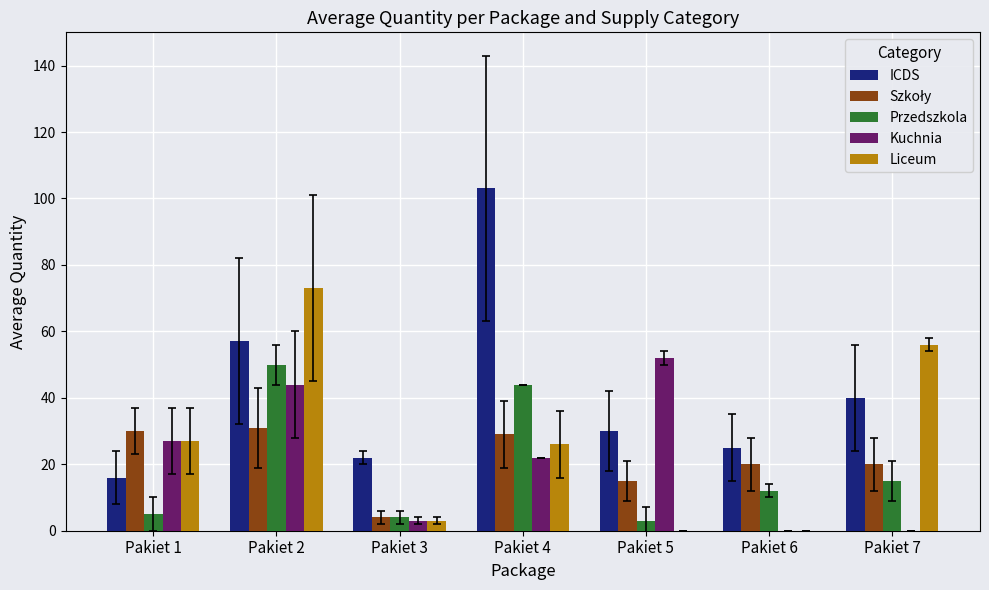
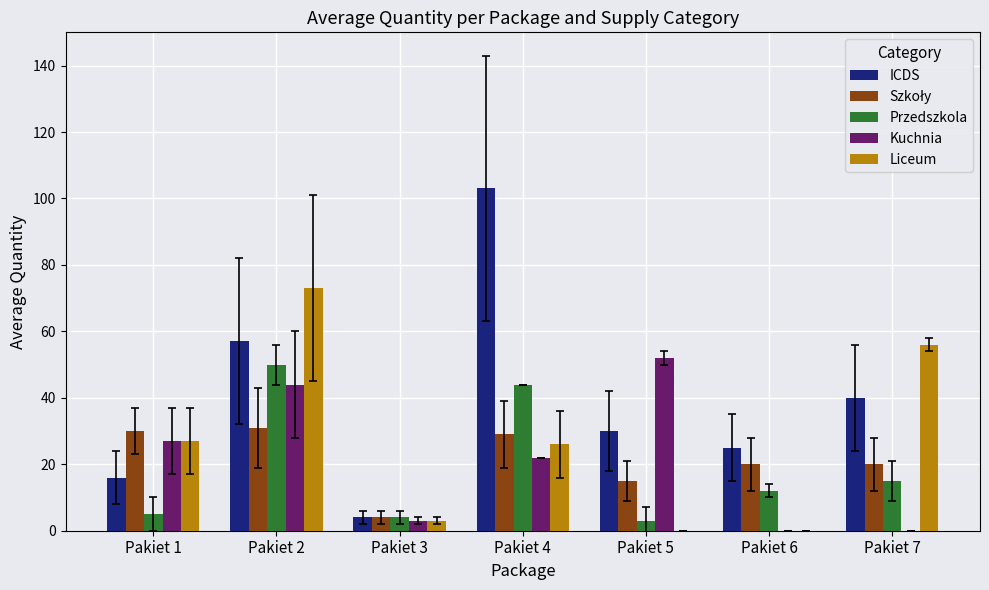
ICDS, Pakiet 3: 22 -> 4
